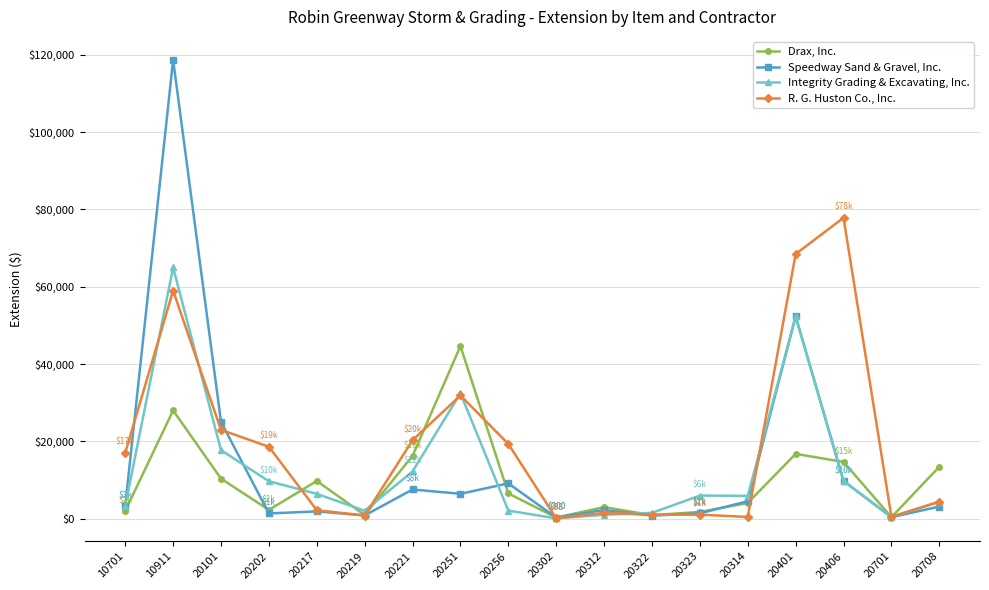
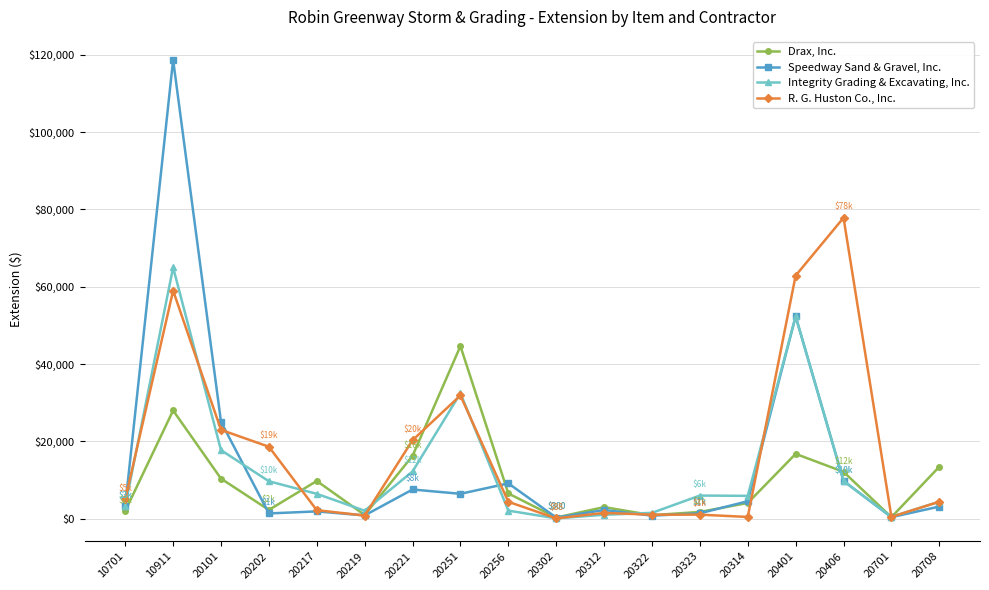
R. G. Huston Co., Inc., 10701: $17k -> $5k
R. G. Huston Co., Inc., 20256: $19,000 -> $4,000
R. G. Huston Co., Inc., 20401: $68,000 -> $63,000
Drax, Inc., 20406: $15k -> $12k
